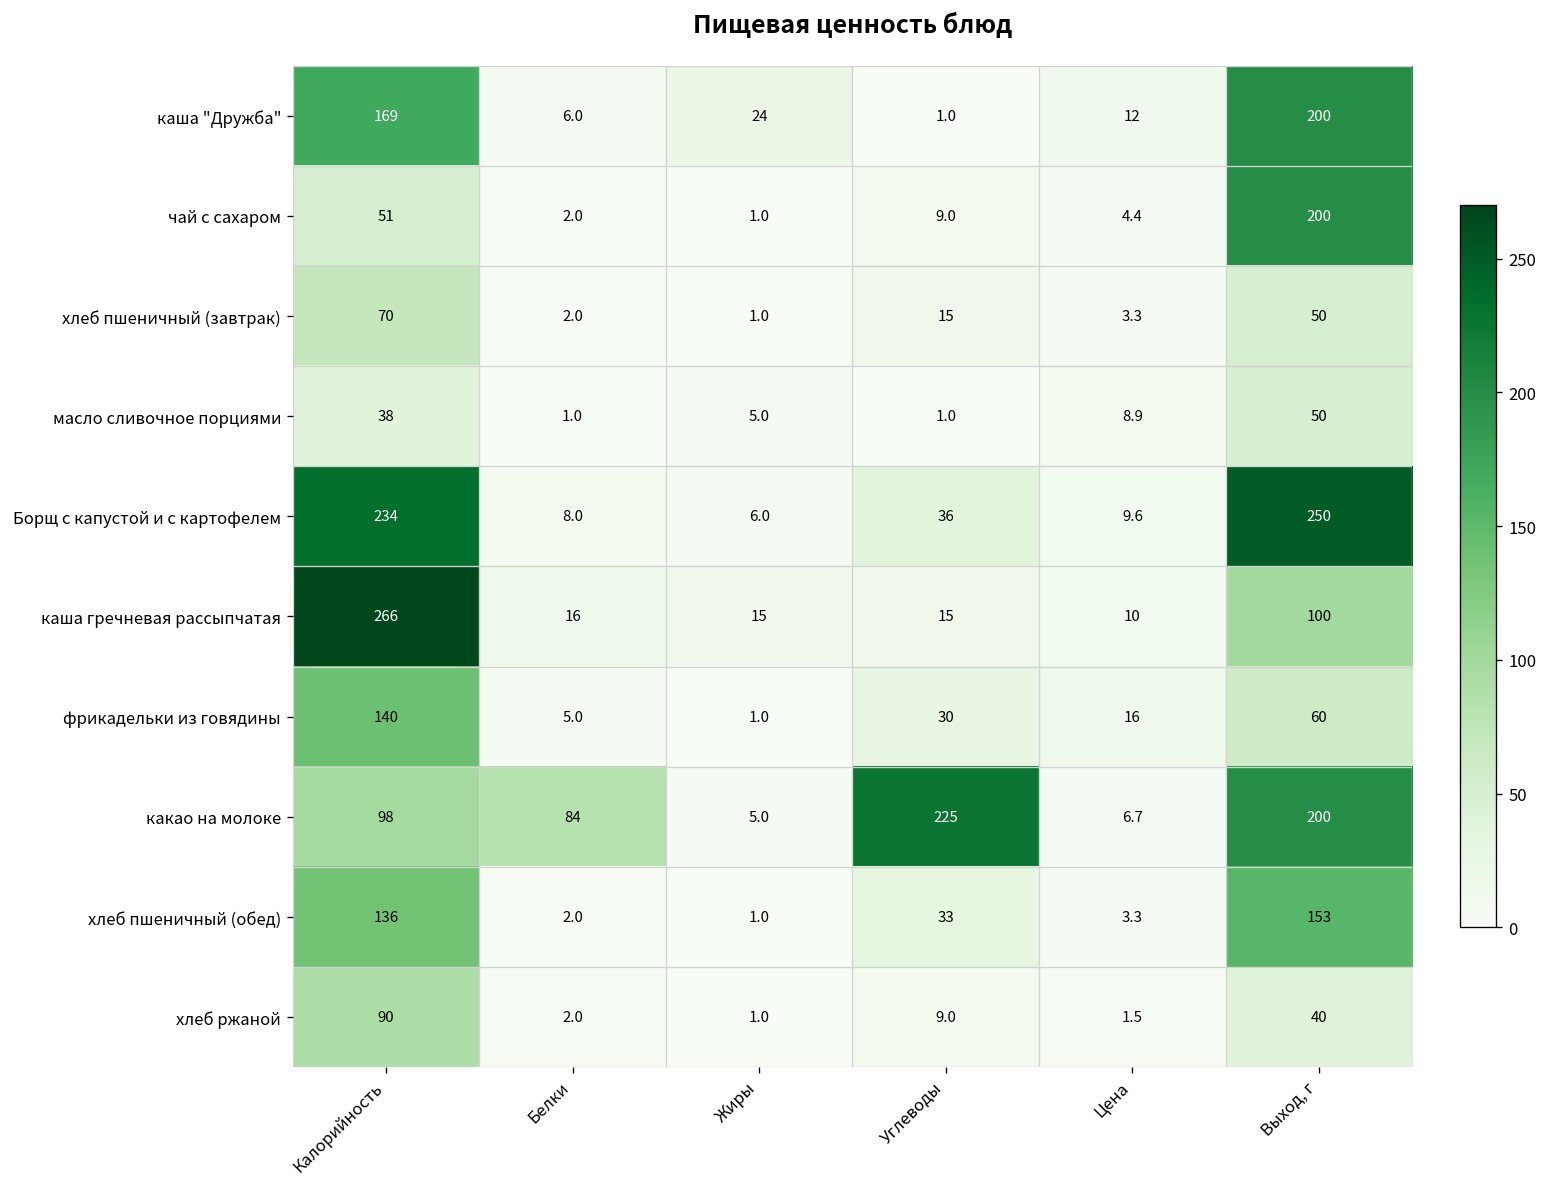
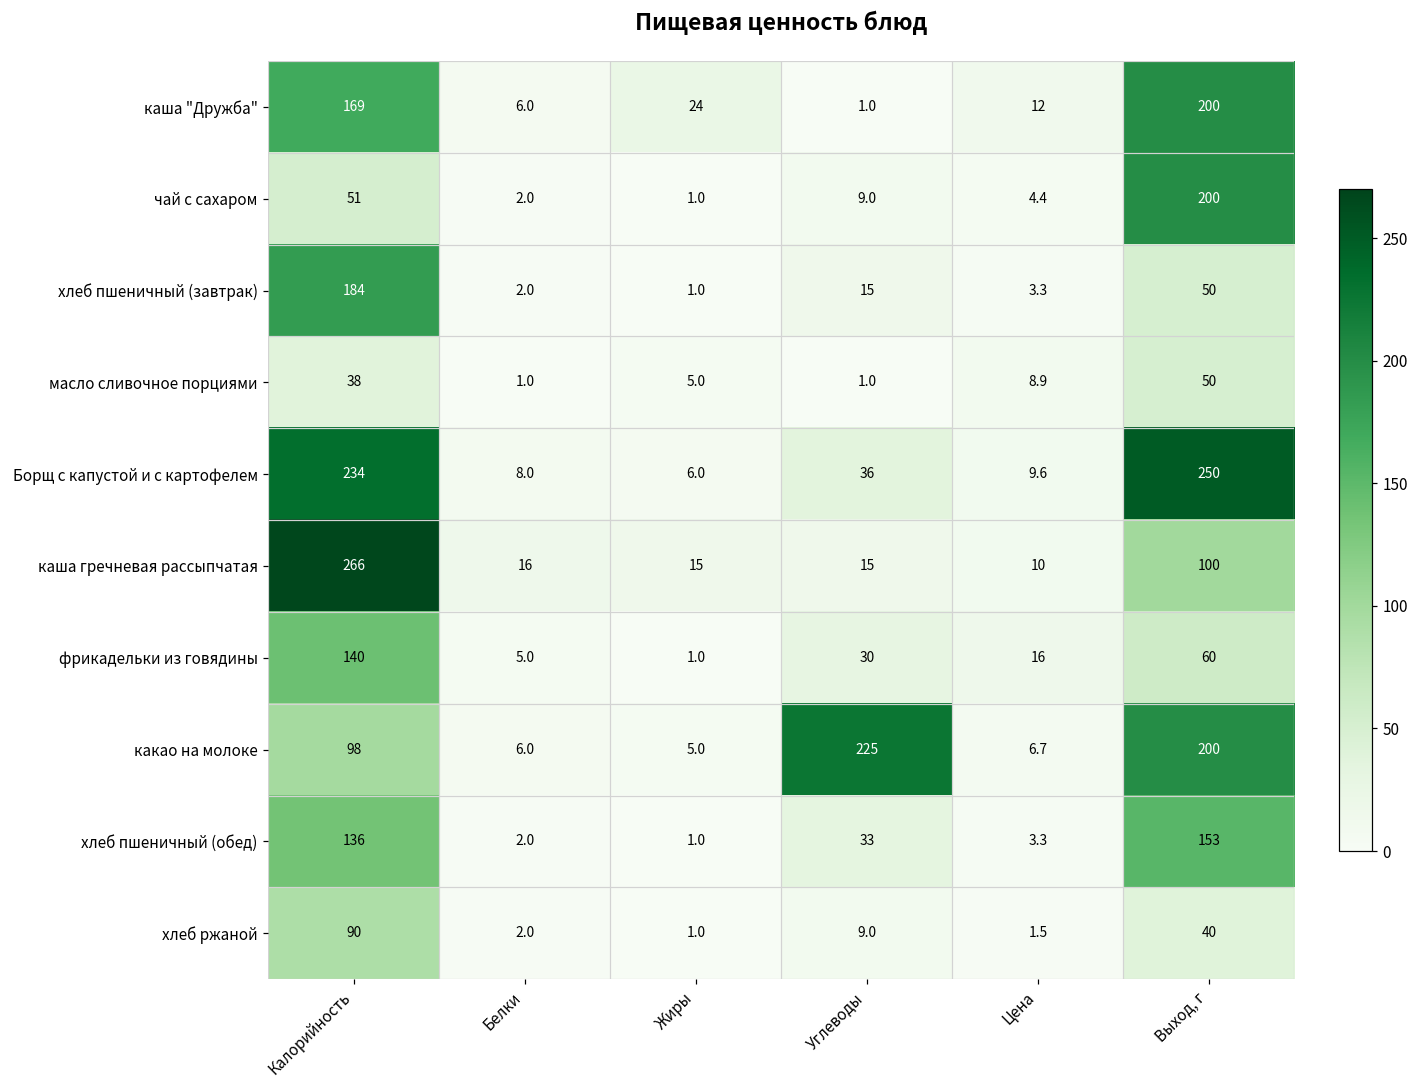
хлеб пшеничный (завтрак), Калорийность: 70 -> 184
какао на молоке, Белки: 84 -> 6.0
